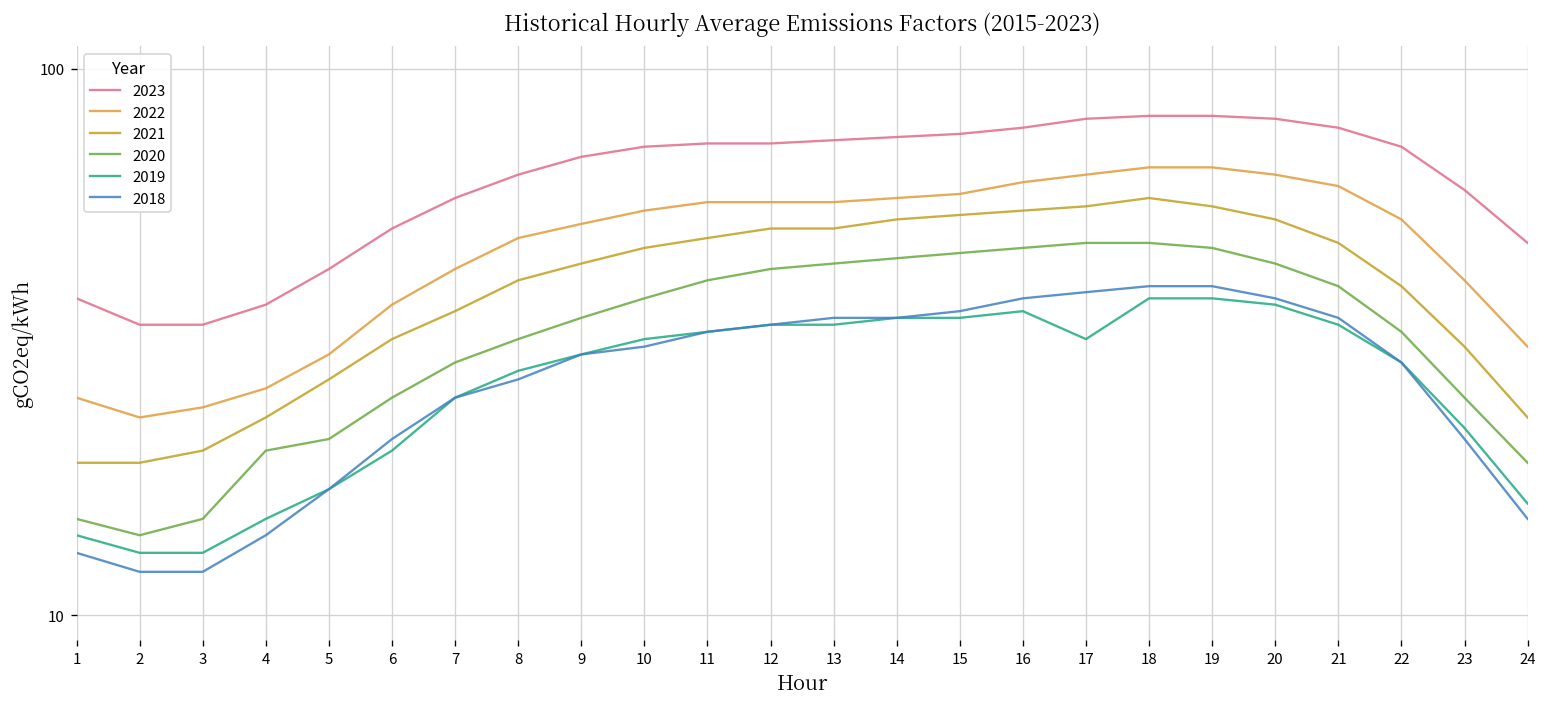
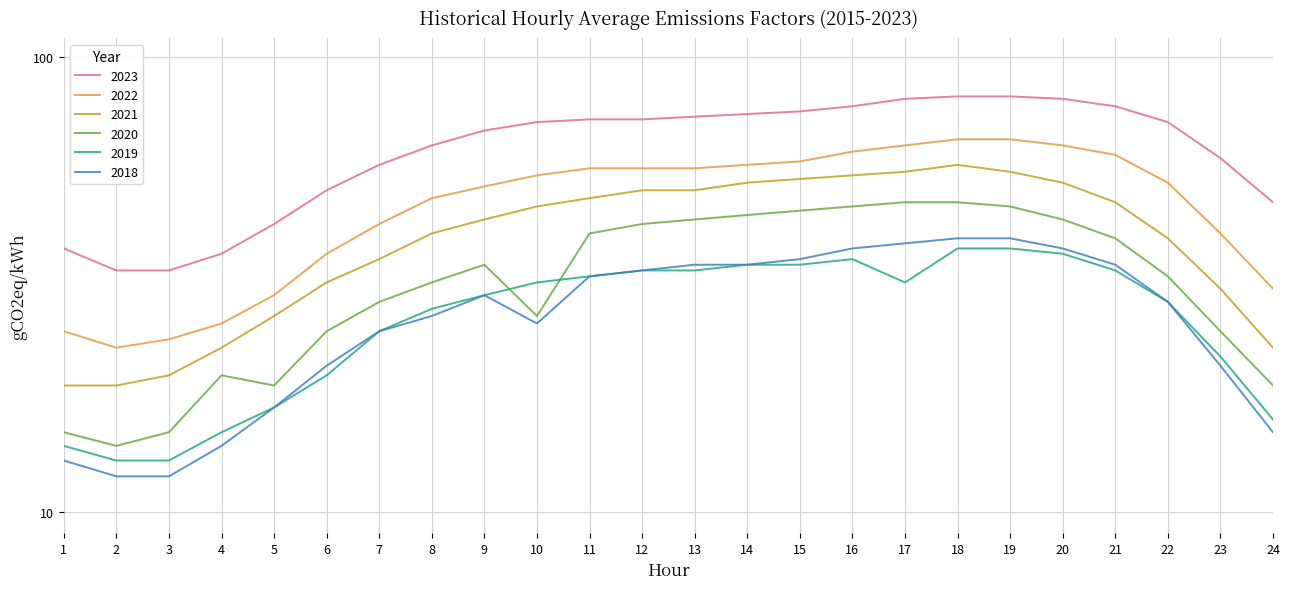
2020, 5: 21 -> 19
2020, 10: 38 -> 27
2018, 10: 31 -> 26
